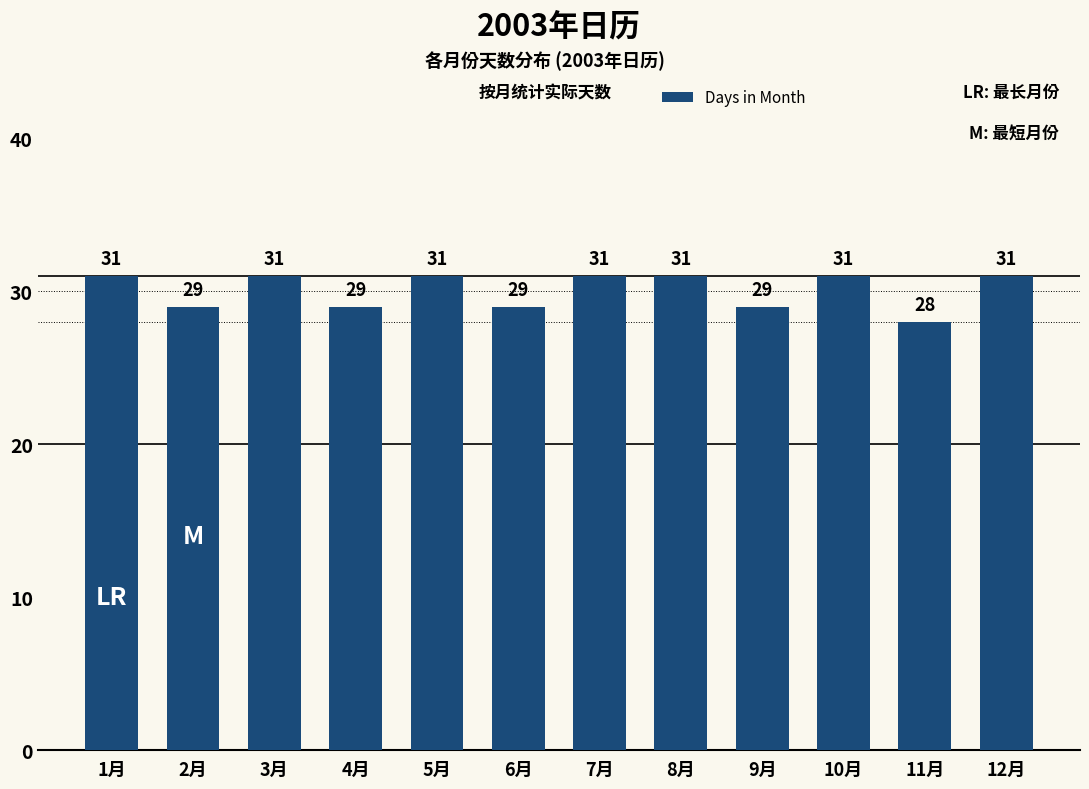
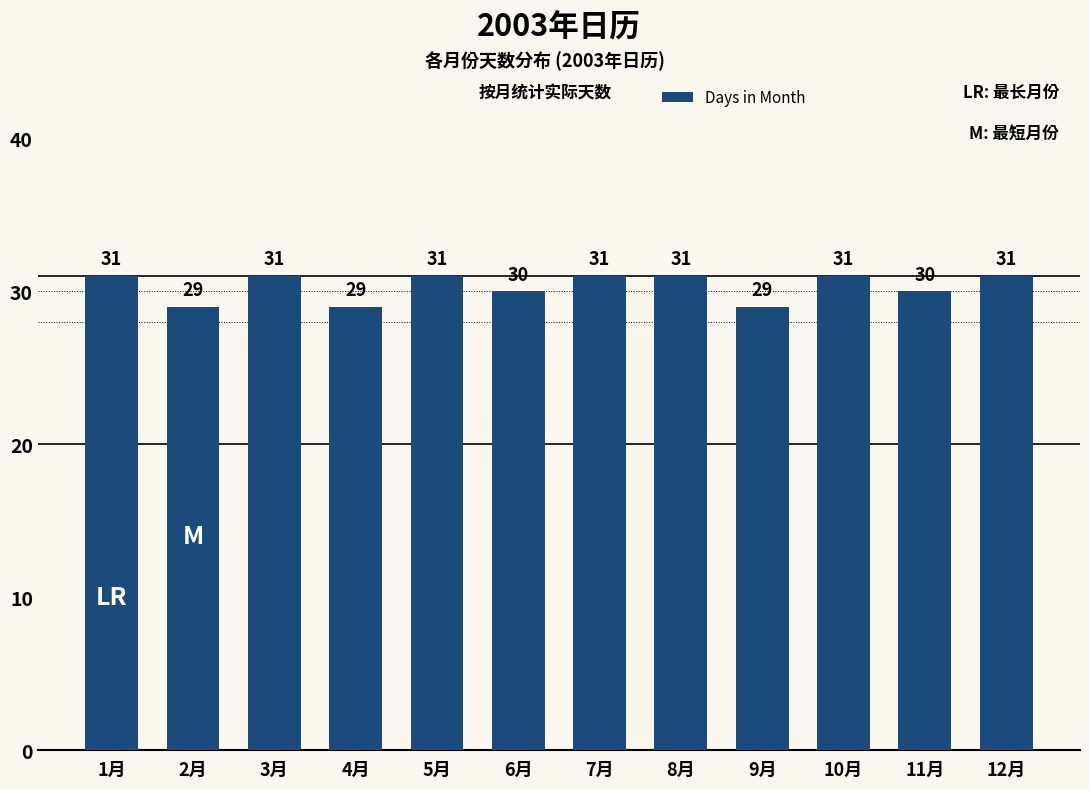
6月: 29 -> 30
11月: 28 -> 30
